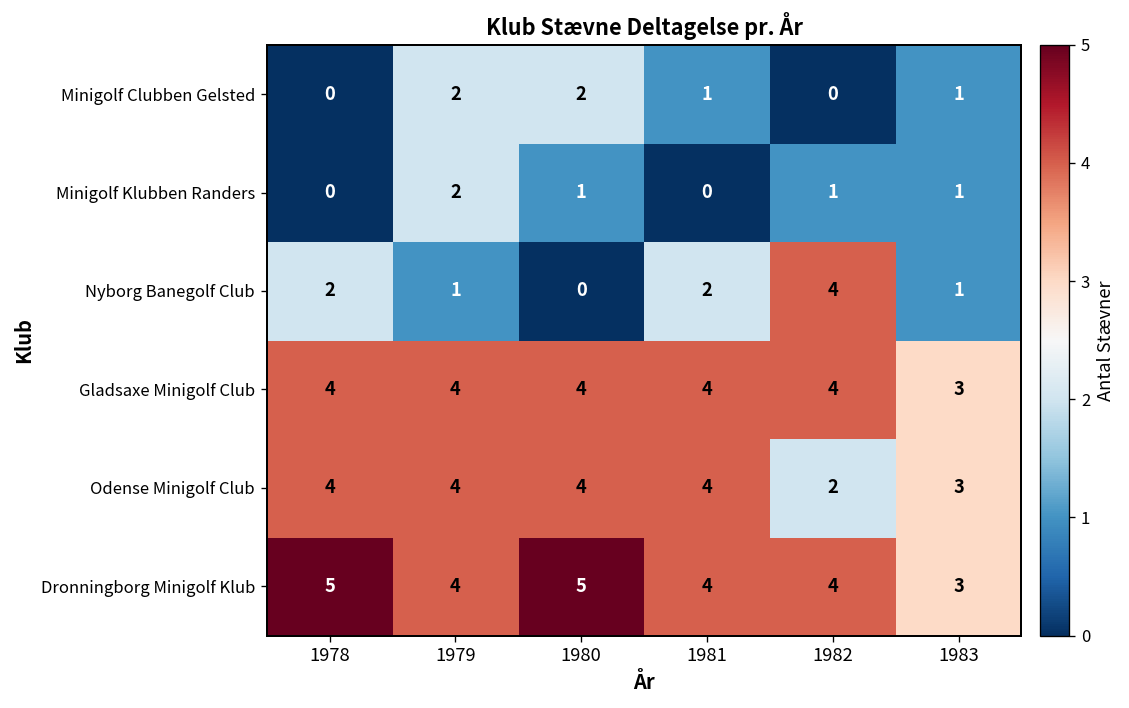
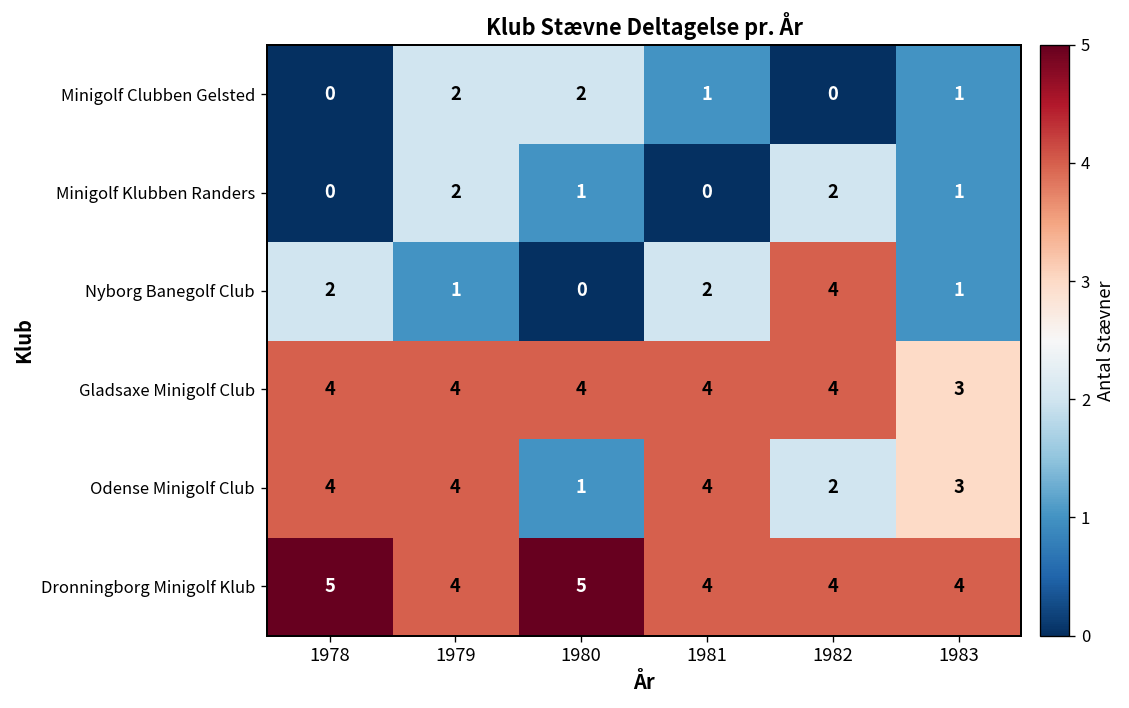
Minigolf Klubben Randers, 1982: 1 -> 2
Odense Minigolf Club, 1980: 4 -> 1
Dronningborg Minigolf Klub, 1983: 3 -> 4
